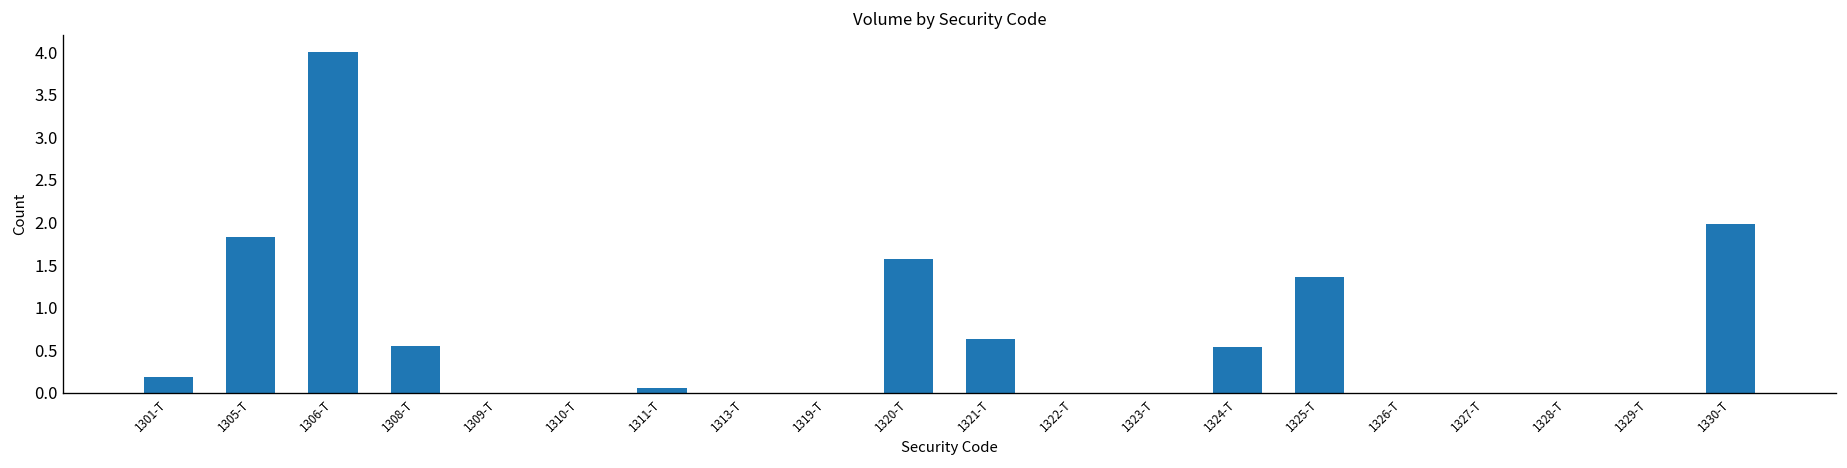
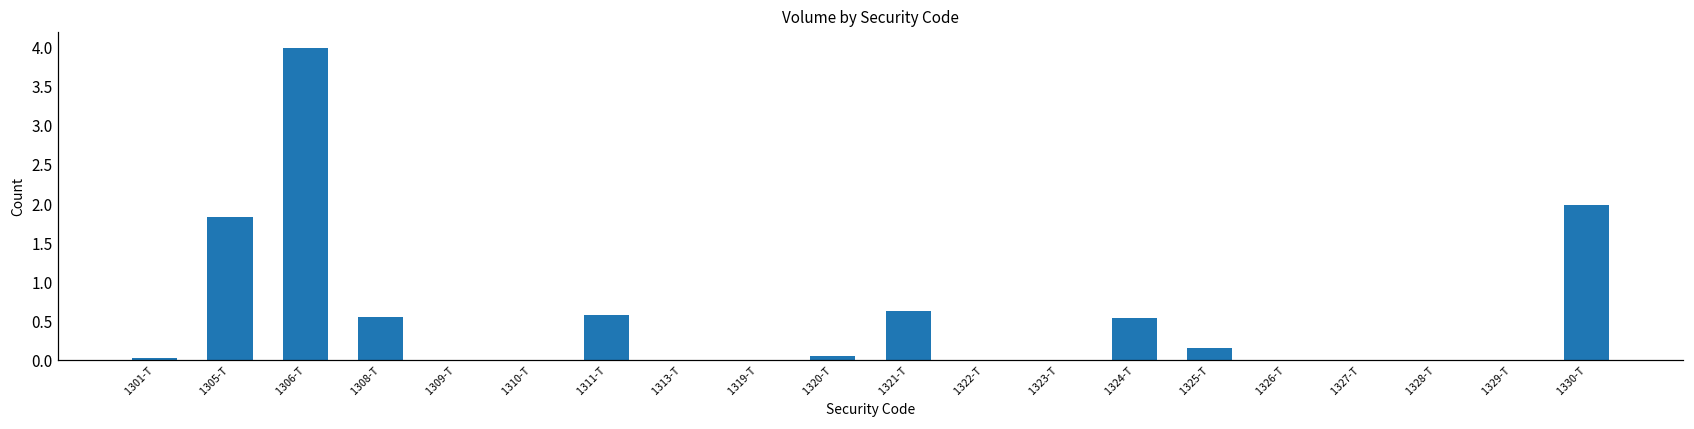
1301-T: 0.2 -> 0.0
1311-T: 0.1 -> 0.6
1320-T: 1.6 -> 0.1
1325-T: 1.4 -> 0.2
